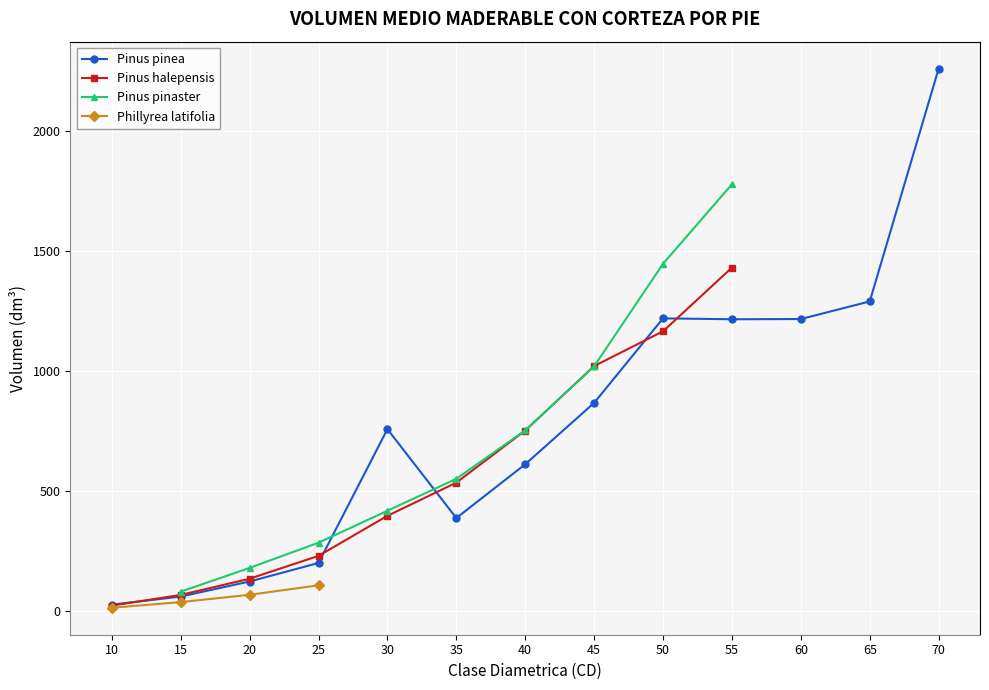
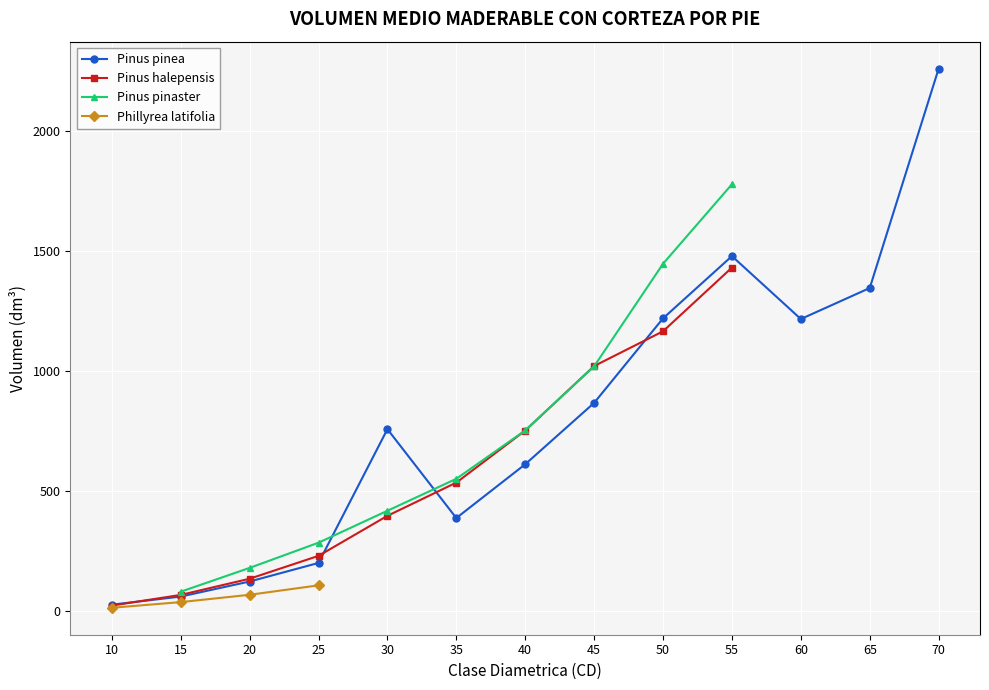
Pinus pinea, 55: 1220 -> 1480
Pinus pinea, 65: 1290 -> 1350
